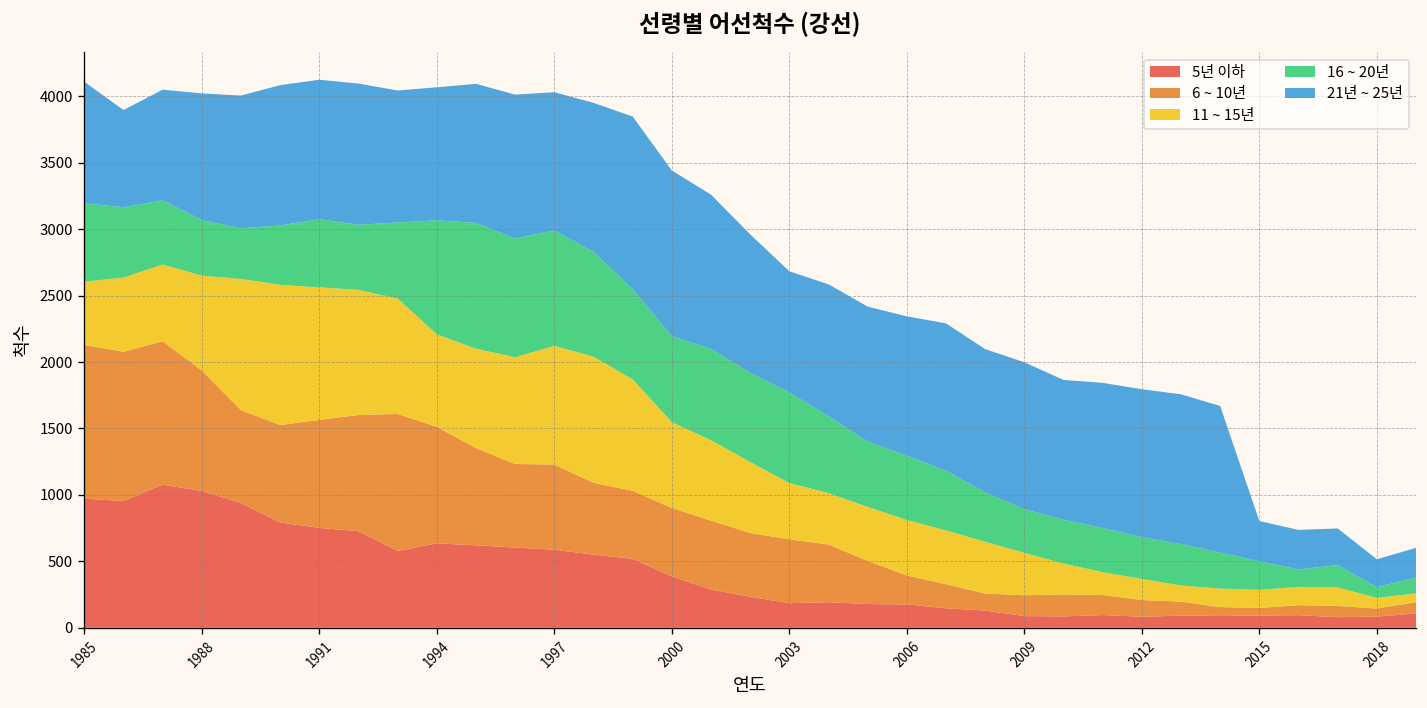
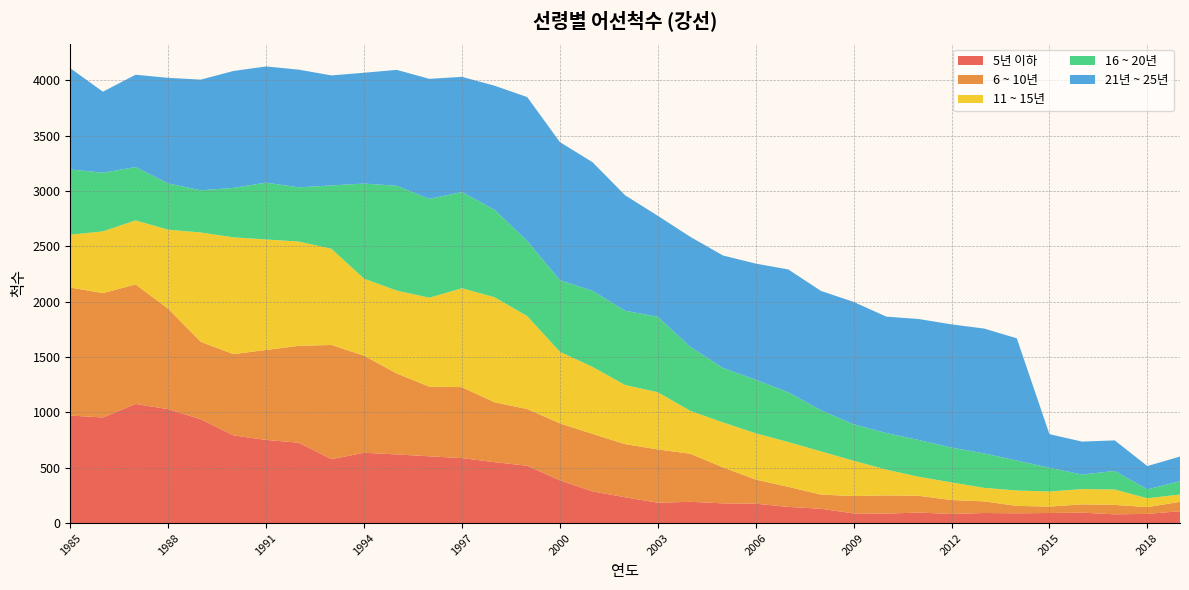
11 ~ 15년, 2003: 420 -> 520
